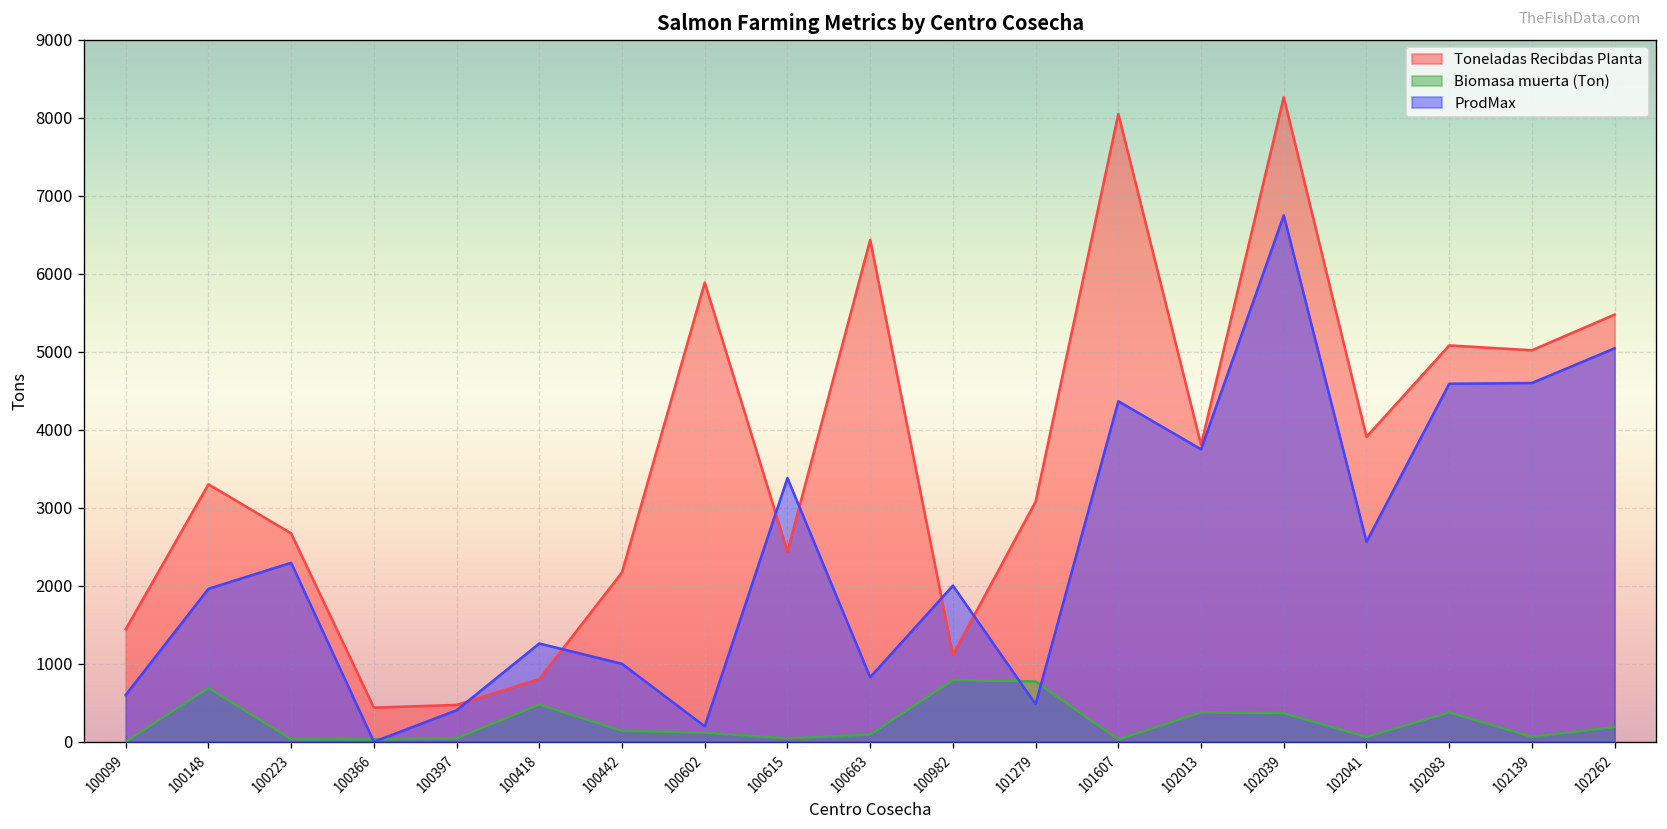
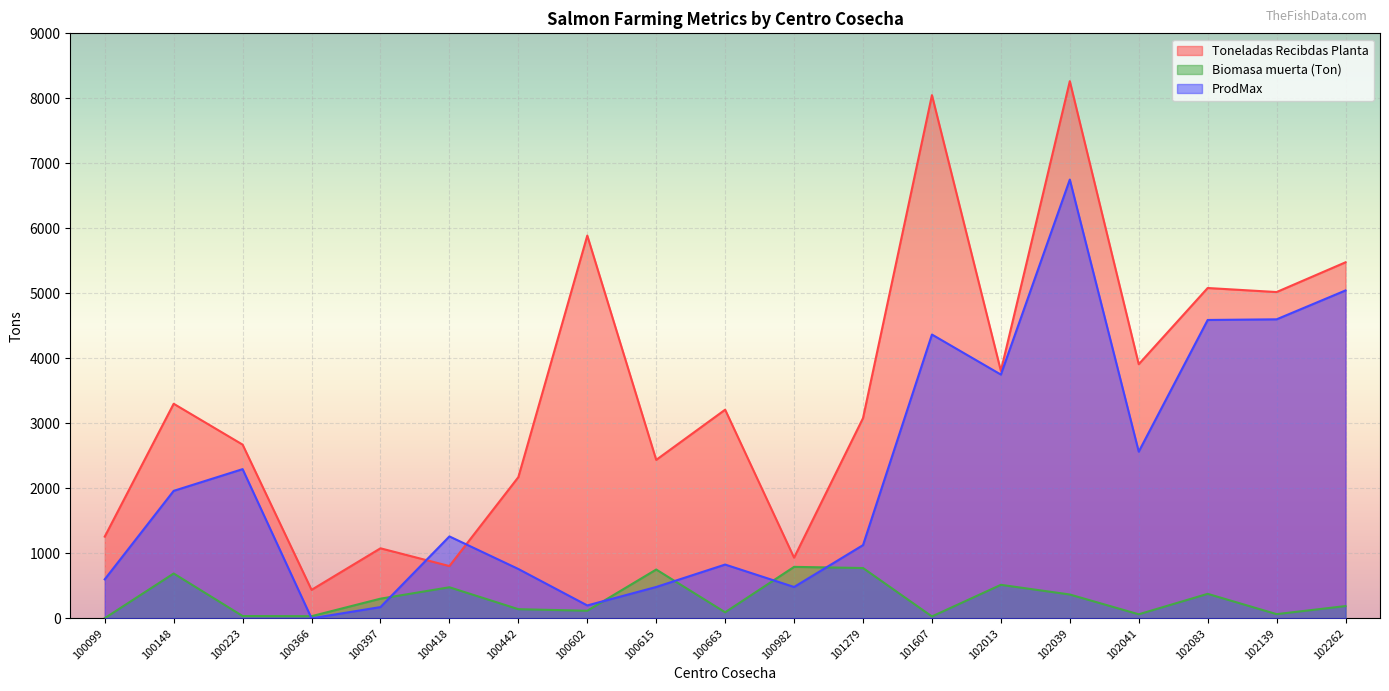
Toneladas Recibdas Planta, 100099: 1400 -> 1300
Toneladas Recibdas Planta, 100397: 500 -> 1100
Biomasa muerta (Ton), 100397: 0 -> 300
ProdMax, 100397: 400 -> 200
ProdMax, 100442: 1000 -> 800
Biomasa muerta (Ton), 100615: 0 -> 800
ProdMax, 100615: 3400 -> 500
Toneladas Recibdas Planta, 100663: 6400 -> 3200
Toneladas Recibdas Planta, 100982: 1100 -> 900
ProdMax, 100982: 2000 -> 500
ProdMax, 101279: 500 -> 1100
Biomasa muerta (Ton), 102013: 400 -> 500
